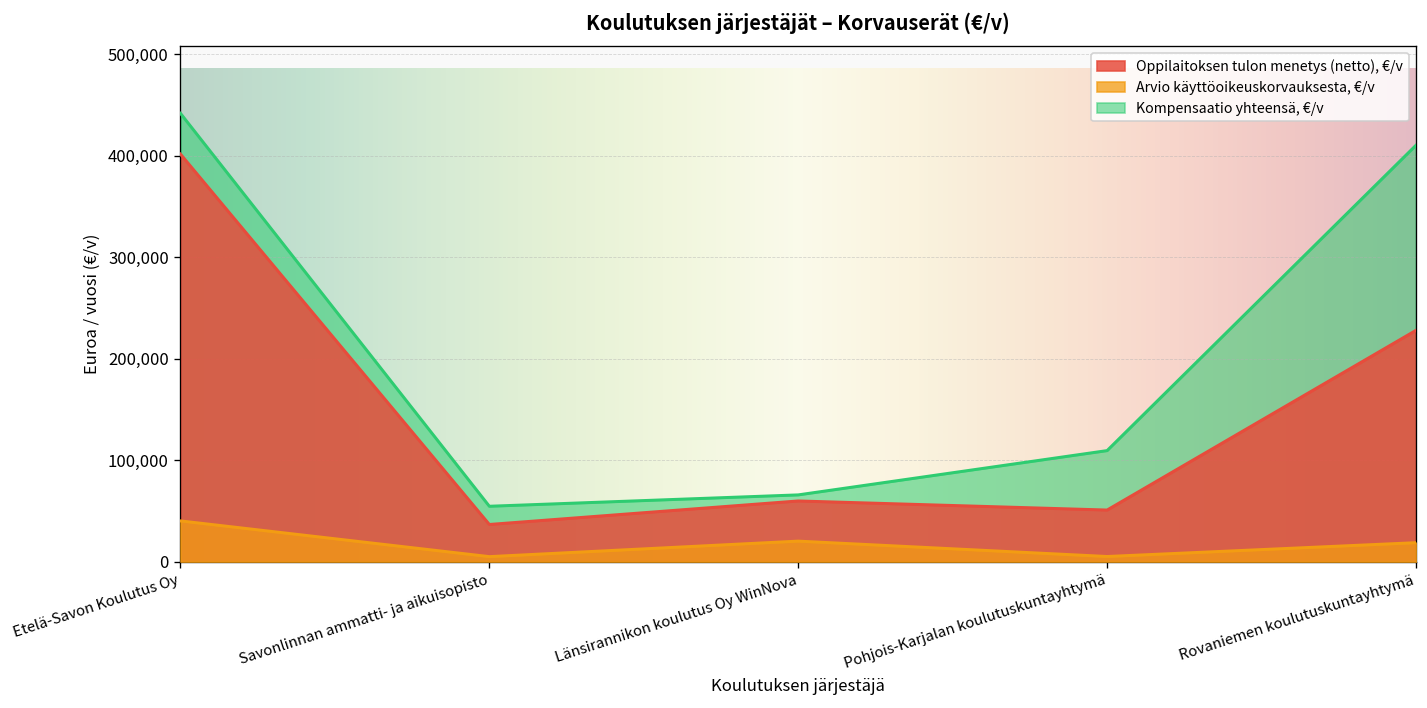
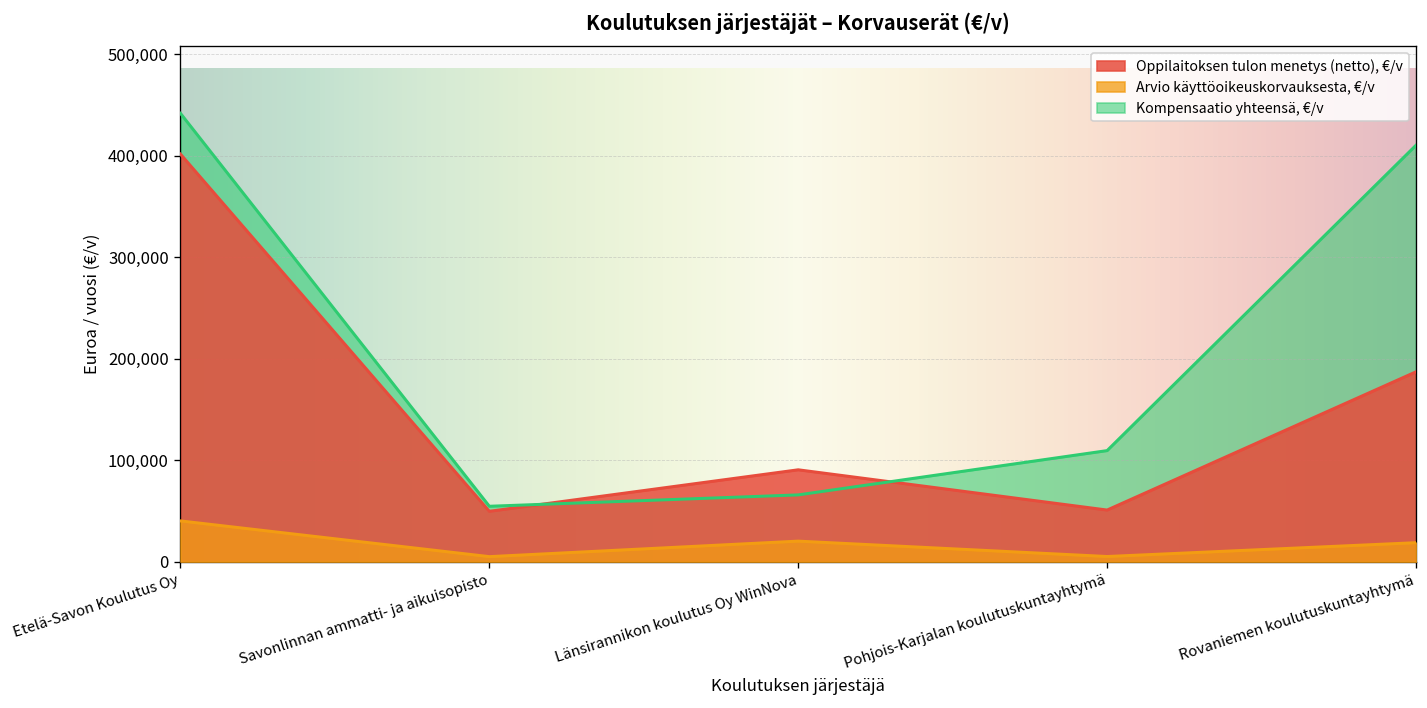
Oppilaitoksen tulon menetys (netto), €/v, Savonlinnan ammatti- ja aikuisopisto: 40,000 -> 50,000
Oppilaitoksen tulon menetys (netto), €/v, Länsirannikon koulutus Oy WinNova: 60,000 -> 90,000
Oppilaitoksen tulon menetys (netto), €/v, Rovaniemen koulutuskuntayhtymä: 230,000 -> 190,000
